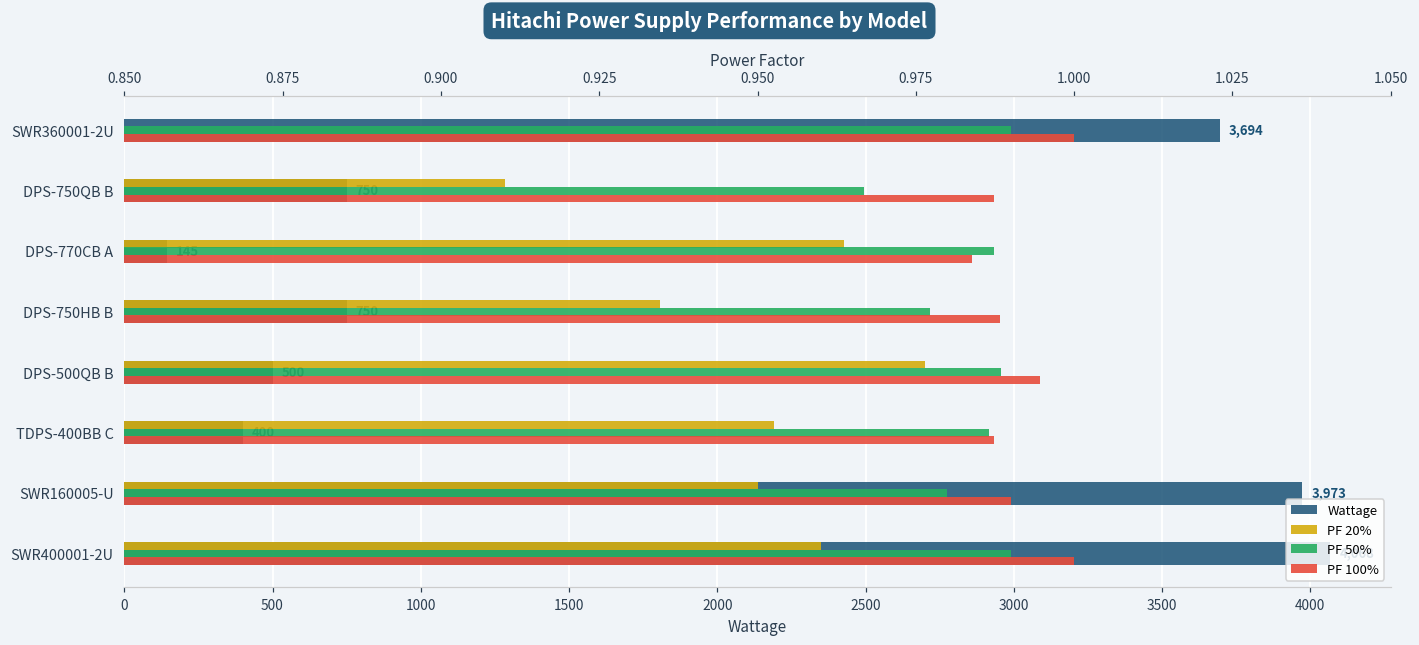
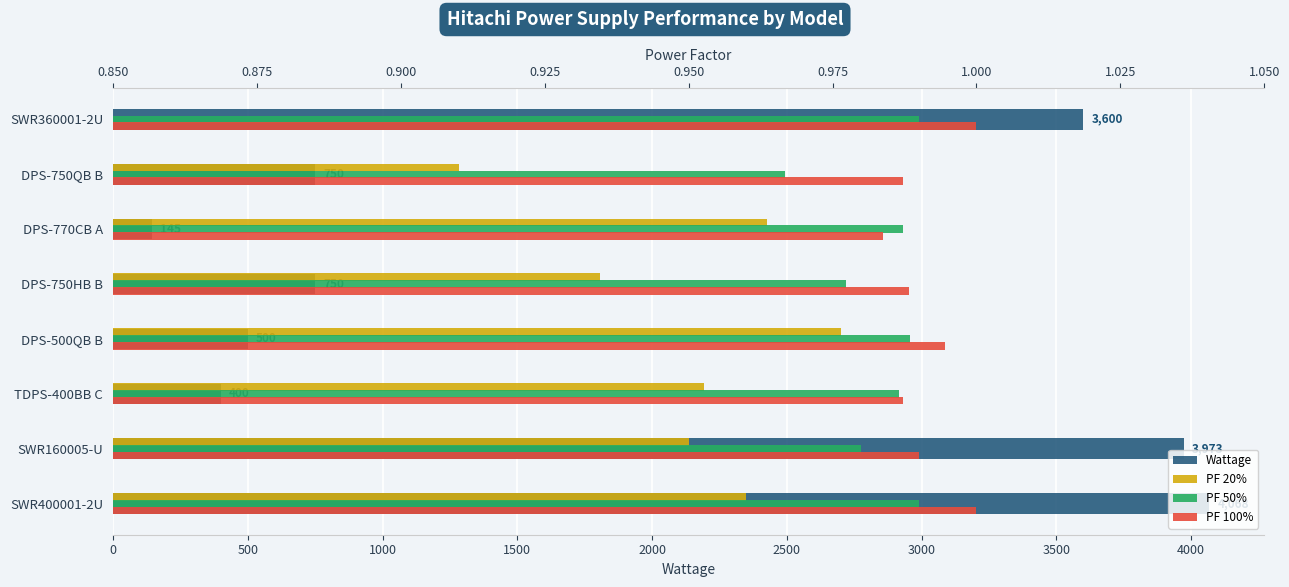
Wattage, SWR360001-2U: 3,694 -> 3,600
